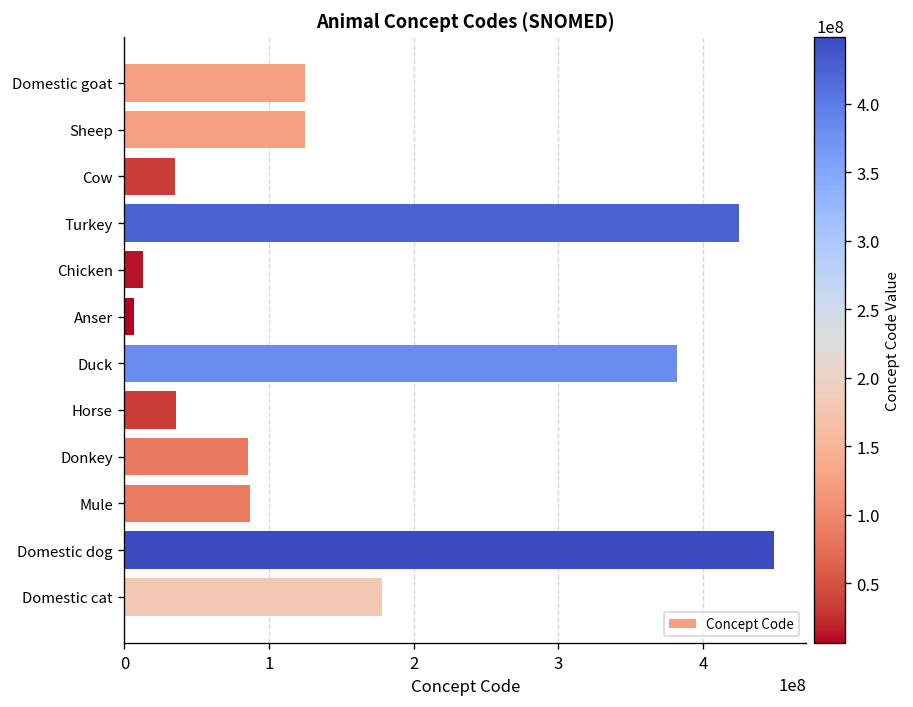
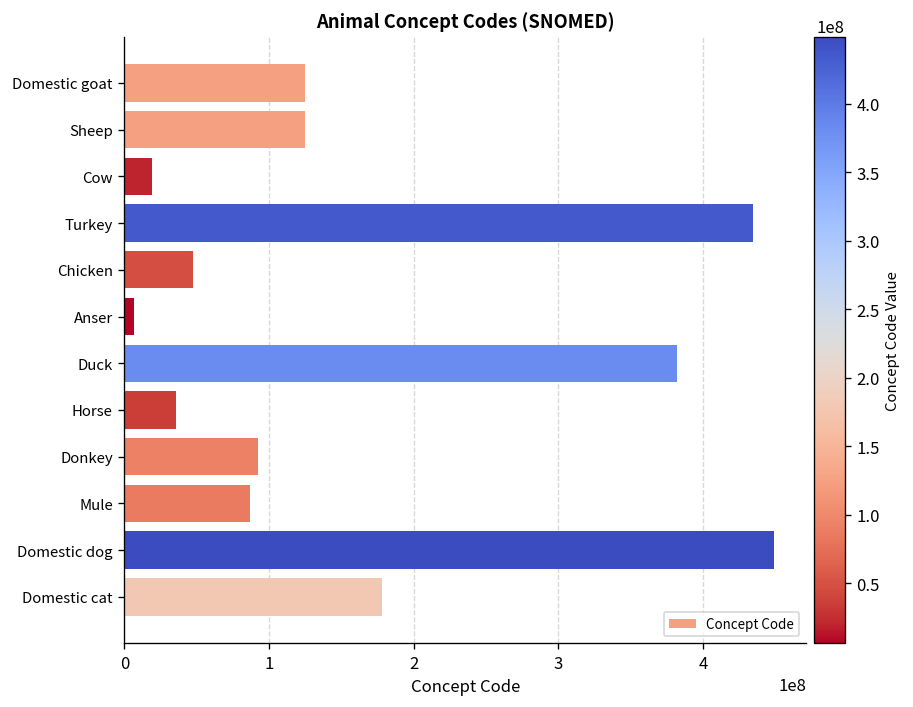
Cow: 35000000 -> 19000000
Turkey: 425000000 -> 434000000
Chicken: 13000000 -> 47000000
Donkey: 86000000 -> 92000000
